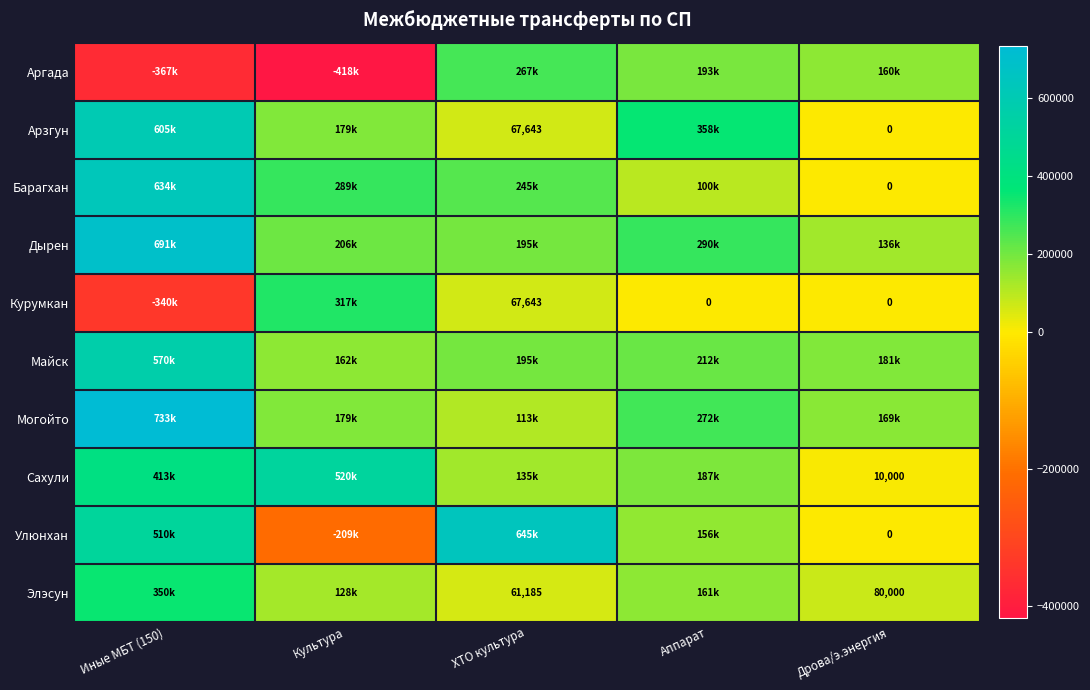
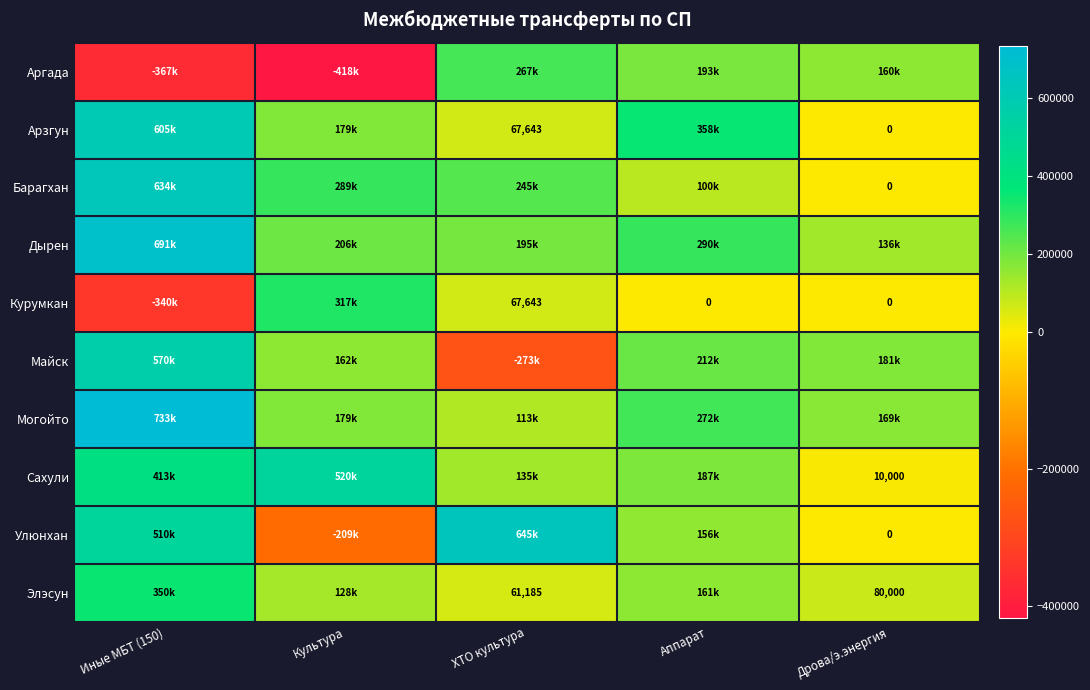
Майск, ХТО культура: 195k -> -273k
